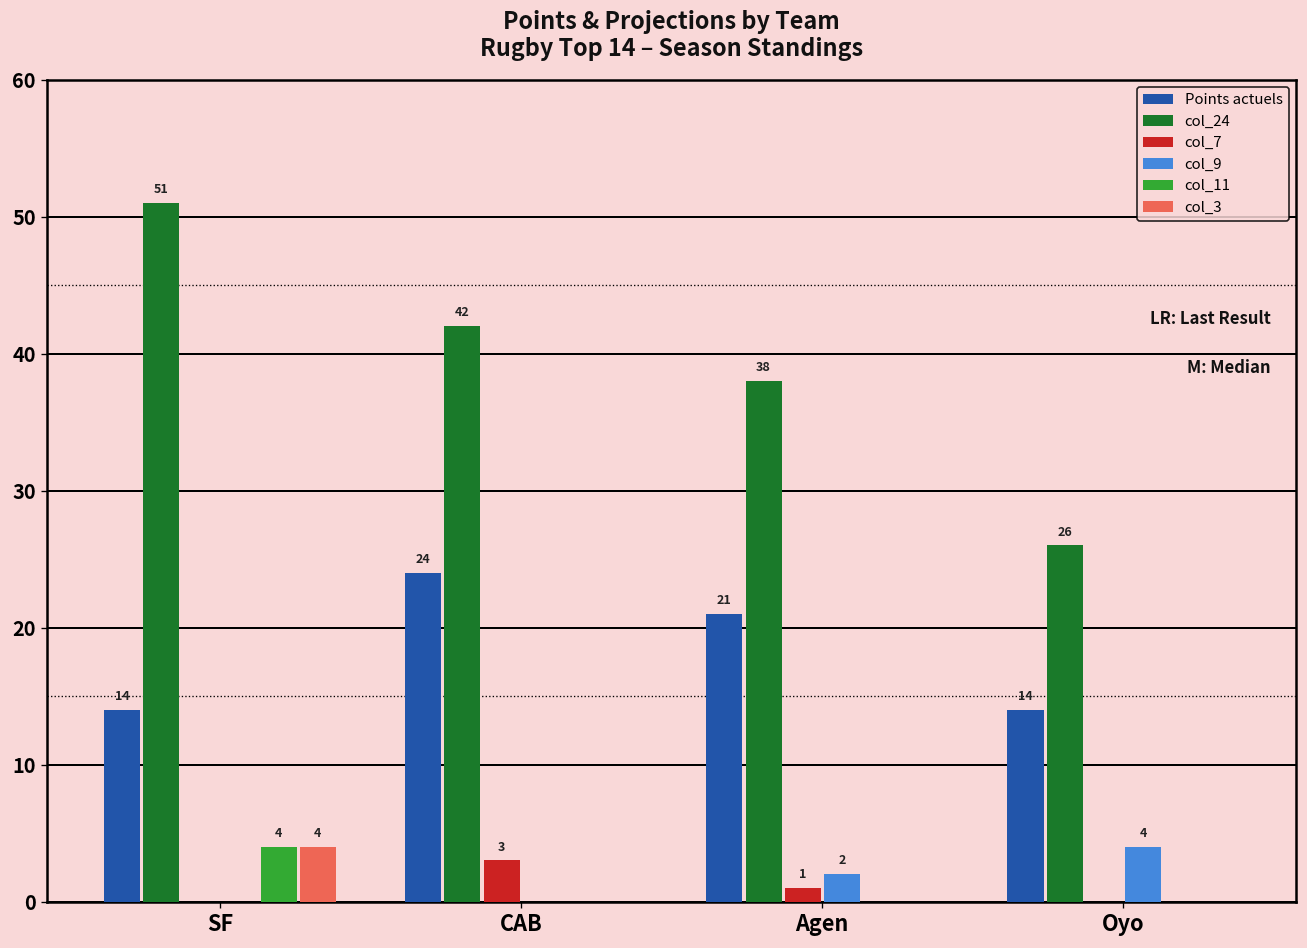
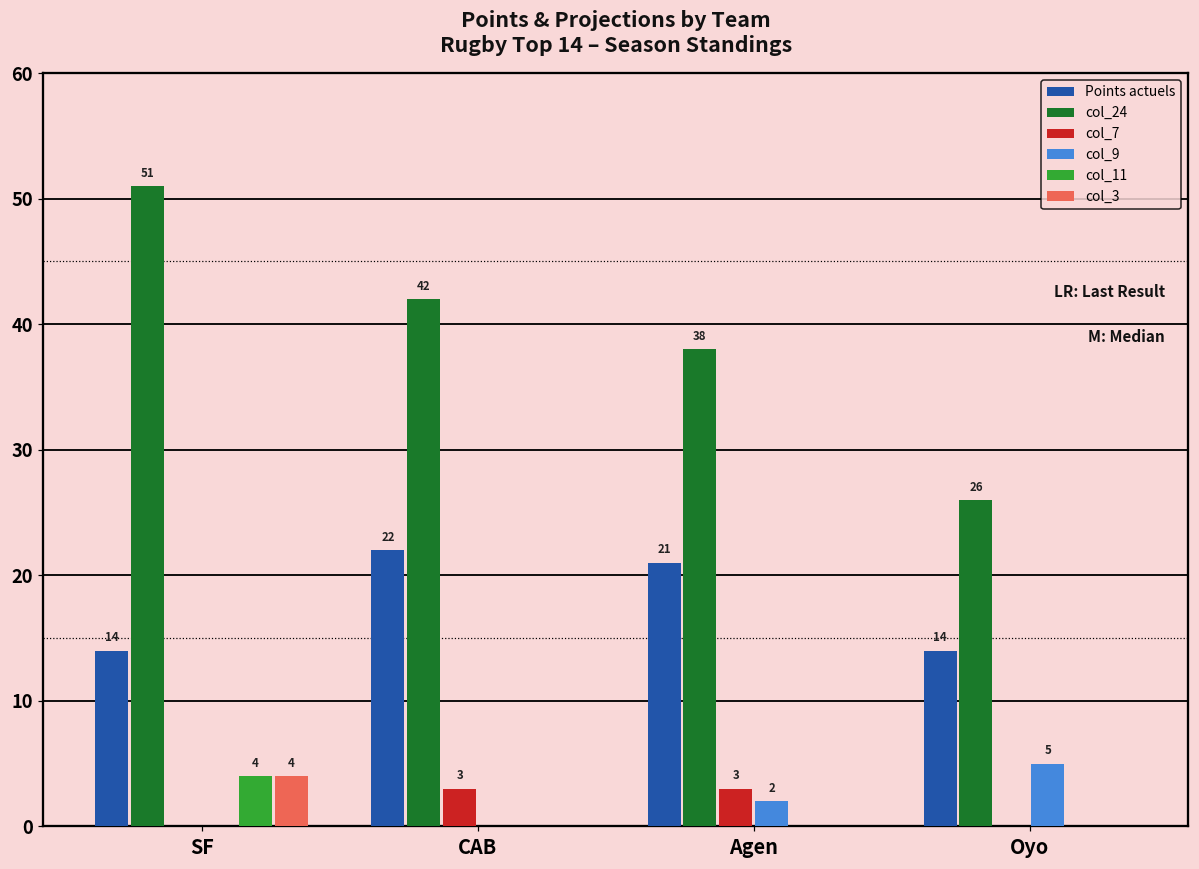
Points actuels, CAB: 24 -> 22
col_7, Agen: 1 -> 3
col_9, Oyo: 4 -> 5
